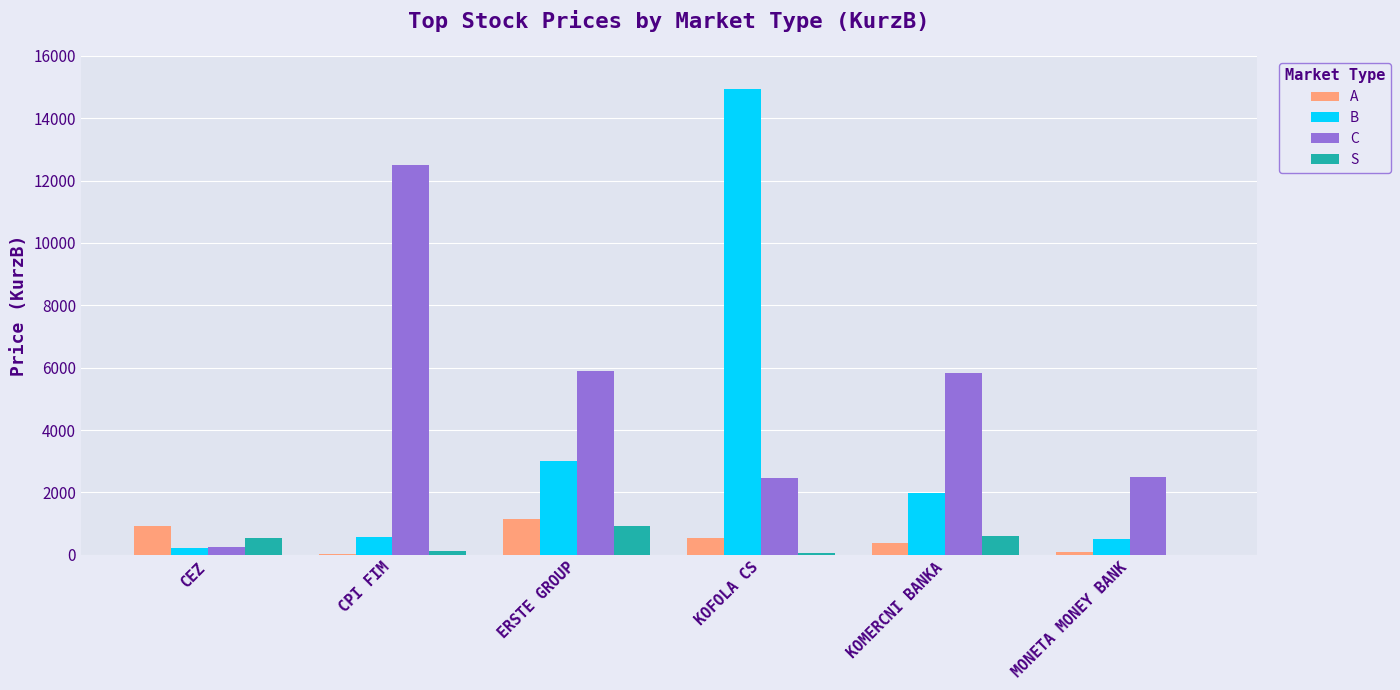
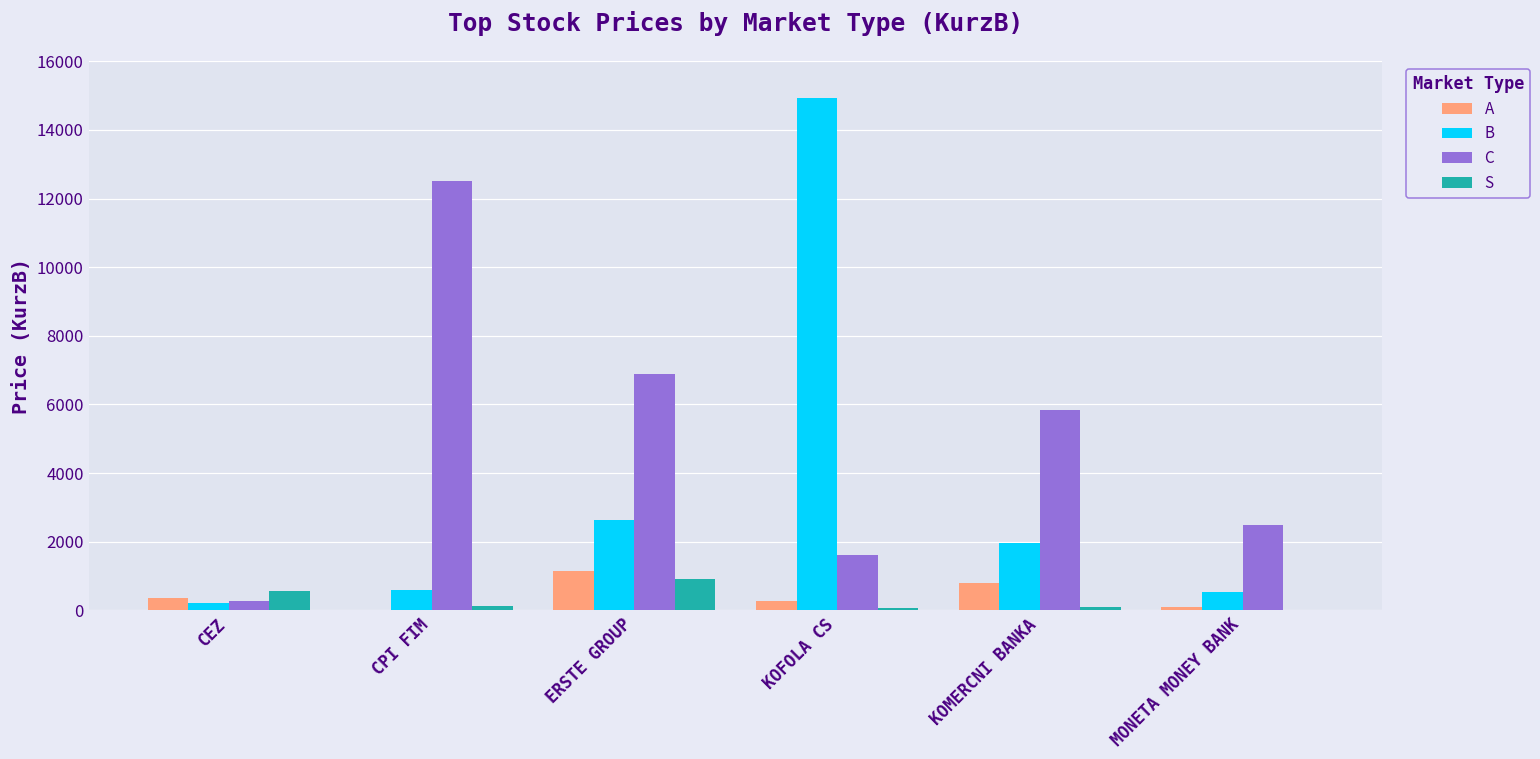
A, CEZ: 900 -> 400
B, ERSTE GROUP: 3000 -> 2600
C, ERSTE GROUP: 5900 -> 6900
A, KOFOLA CS: 600 -> 300
C, KOFOLA CS: 2500 -> 1600
A, KOMERCNI BANKA: 400 -> 800
S, KOMERCNI BANKA: 600 -> 100
